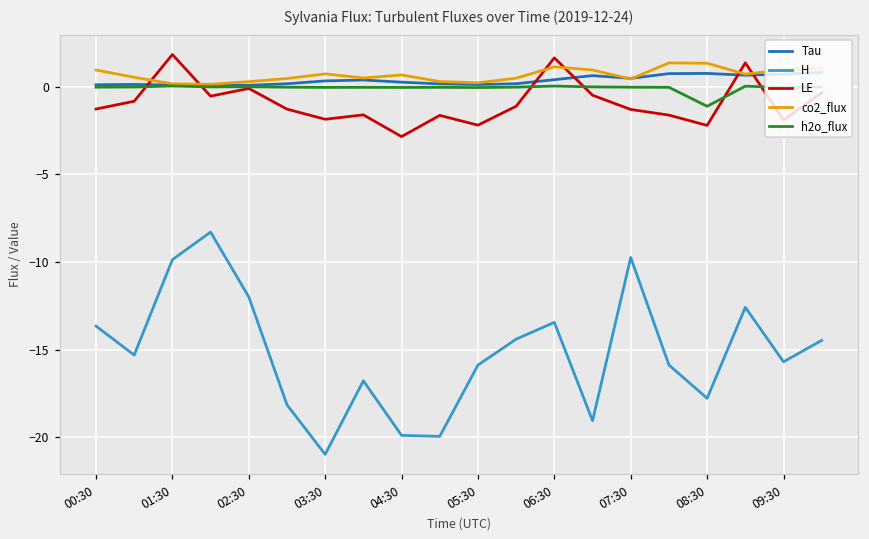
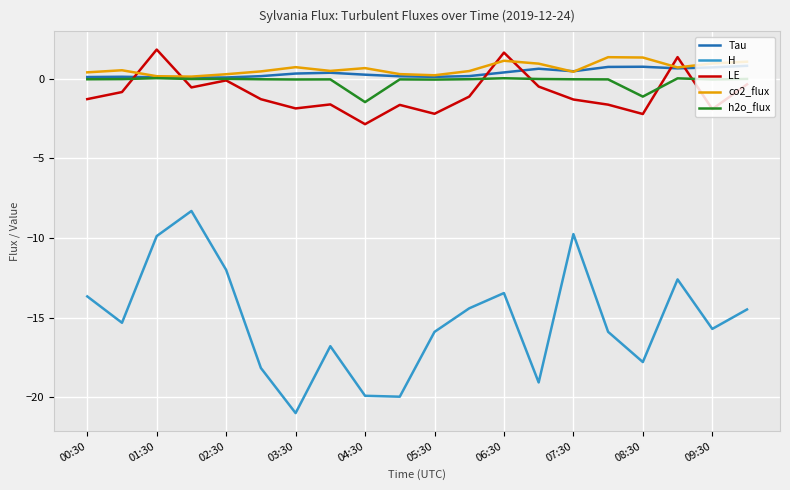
co2_flux, 00:30: 1.0 -> 0.4
h2o_flux, 04:30: 0.0 -> -1.5
